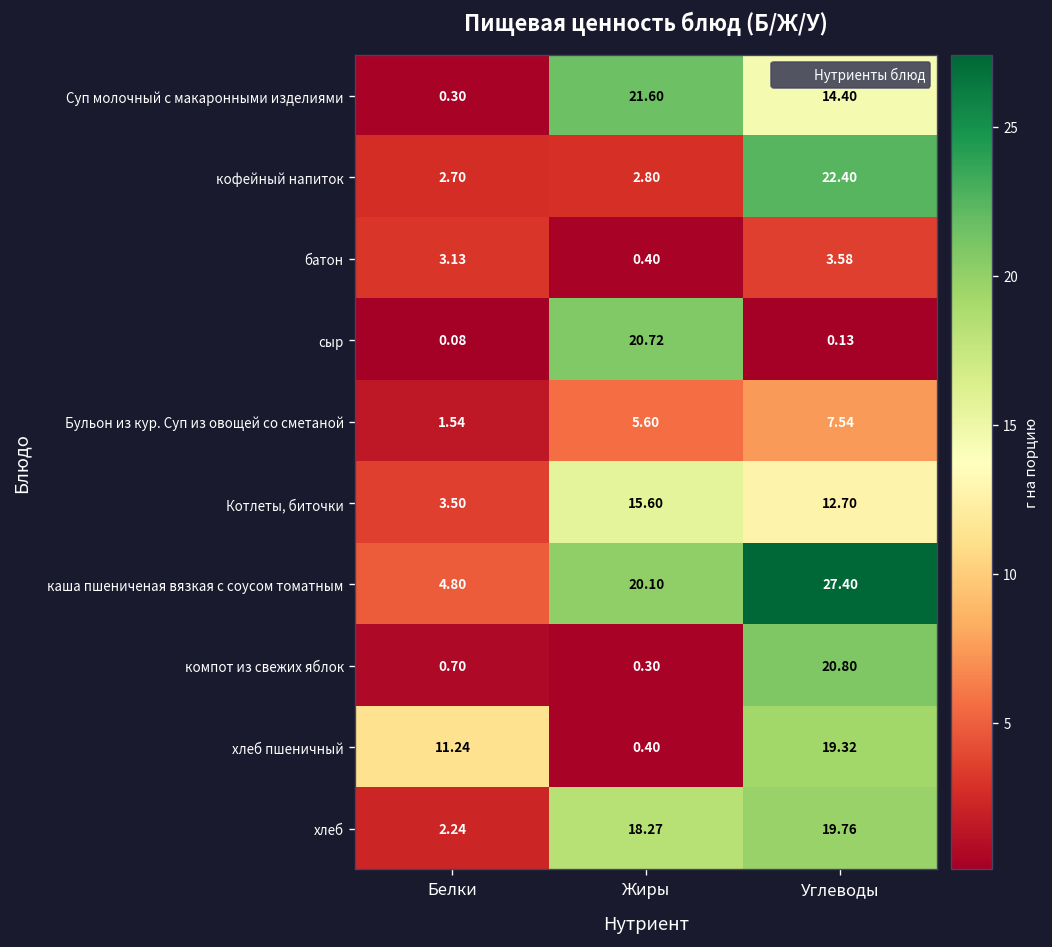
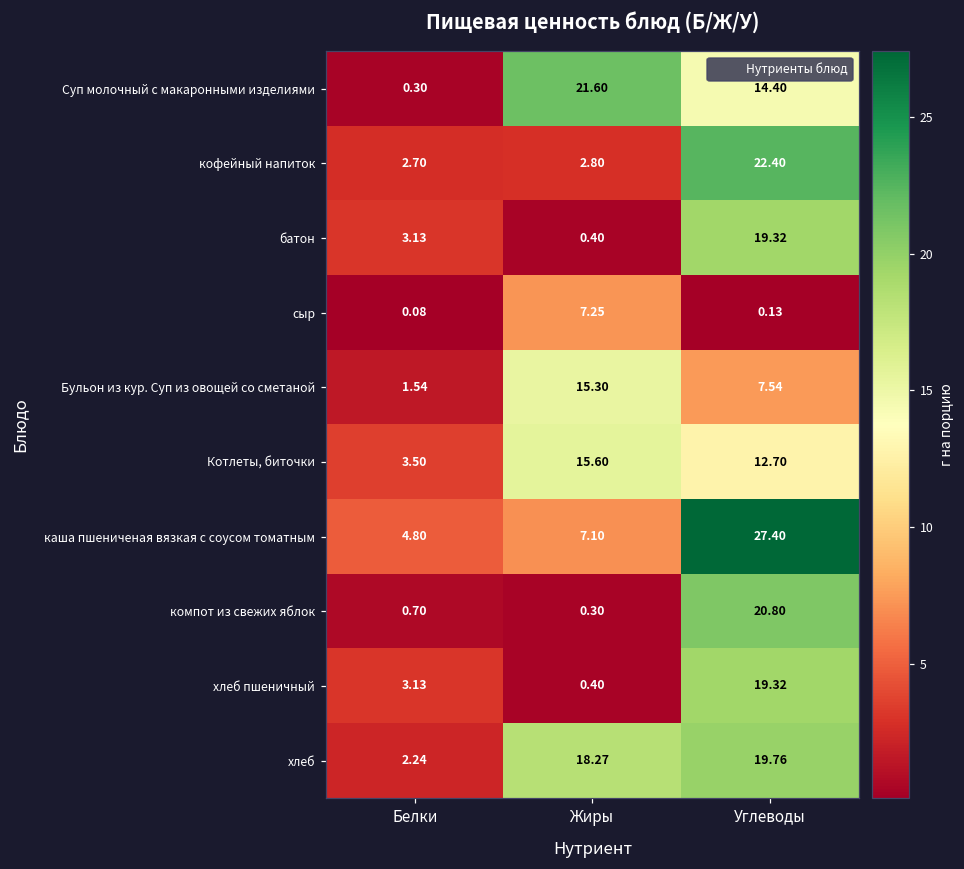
батон, Углеводы: 3.58 -> 19.32
сыр, Жиры: 20.72 -> 7.25
Бульон из кур. Суп из овощей со сметаной, Жиры: 5.60 -> 15.30
каша пшениченая вязкая с соусом томатным, Жиры: 20.10 -> 7.10
хлеб пшеничный, Белки: 11.24 -> 3.13
